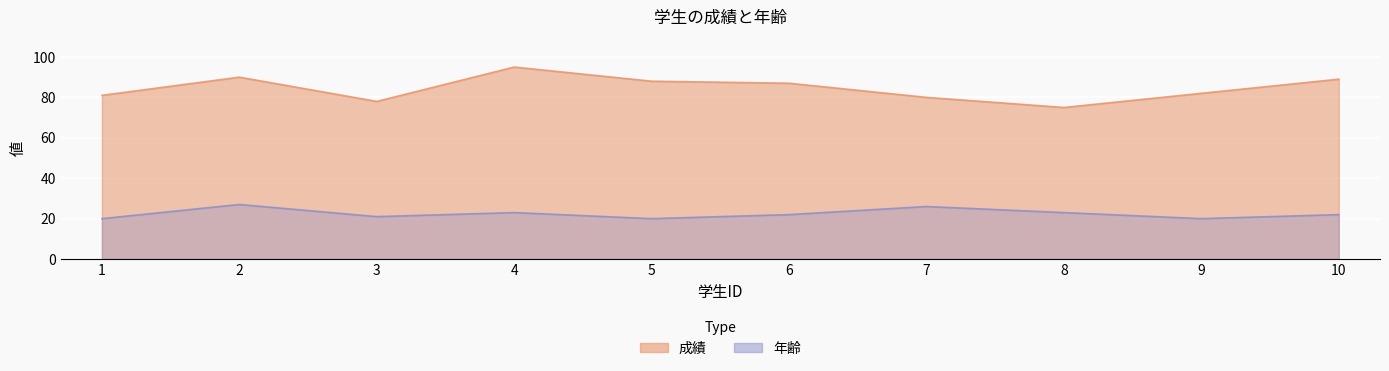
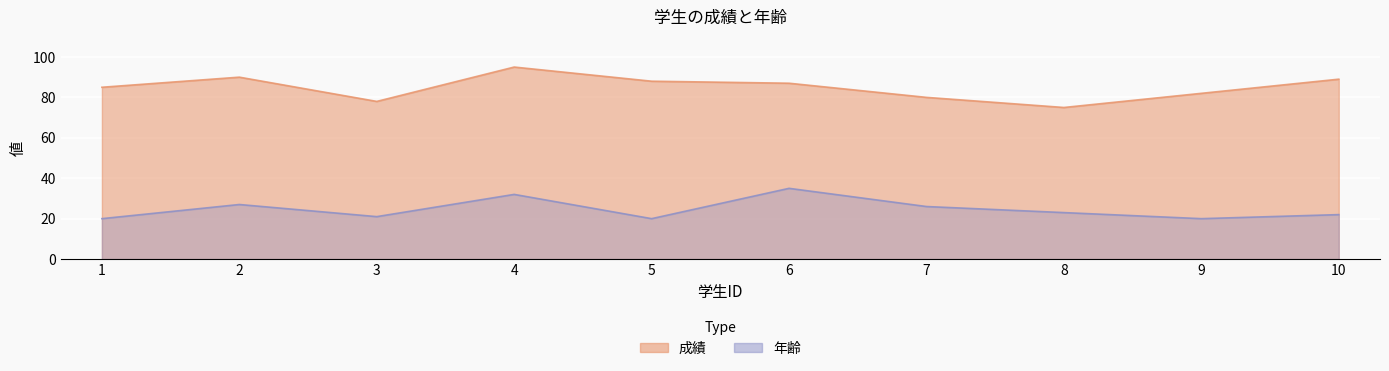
成績, 1: 81 -> 85
年齢, 4: 23 -> 32
年齢, 6: 22 -> 35
